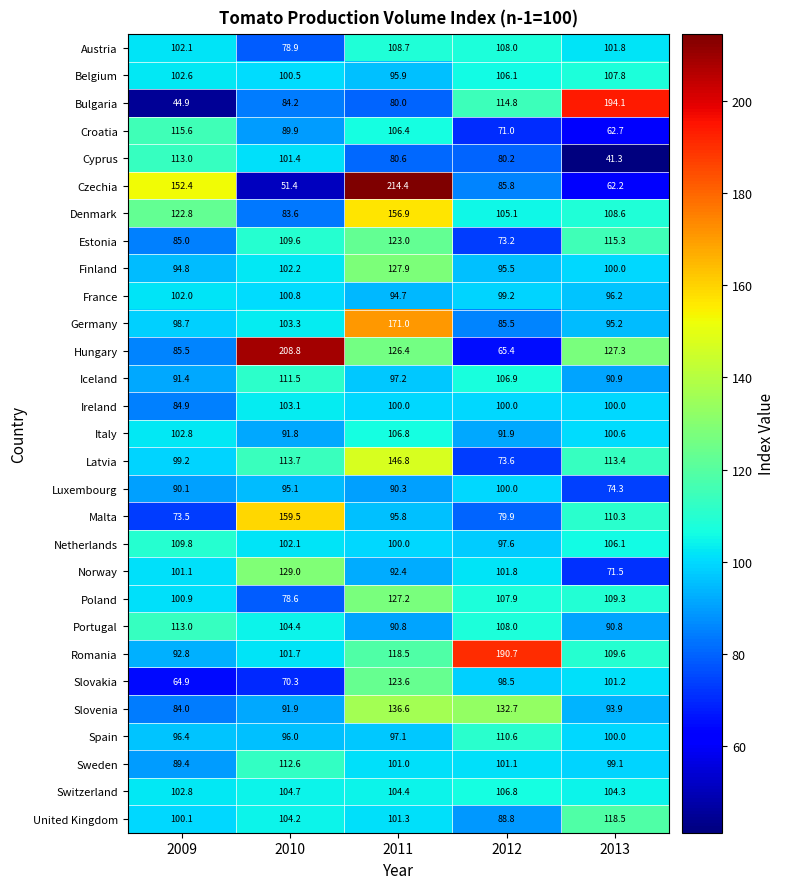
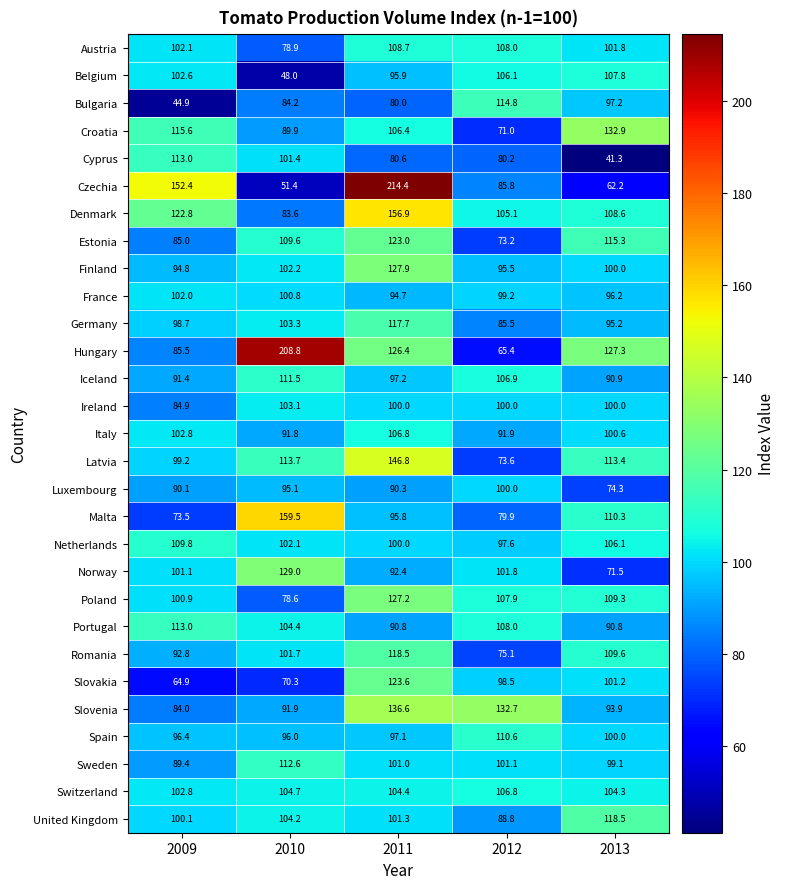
Belgium, 2010: 100.5 -> 48.0
Bulgaria, 2013: 194.1 -> 97.2
Croatia, 2013: 62.7 -> 132.9
Germany, 2011: 171.0 -> 117.7
Romania, 2012: 190.7 -> 75.1
